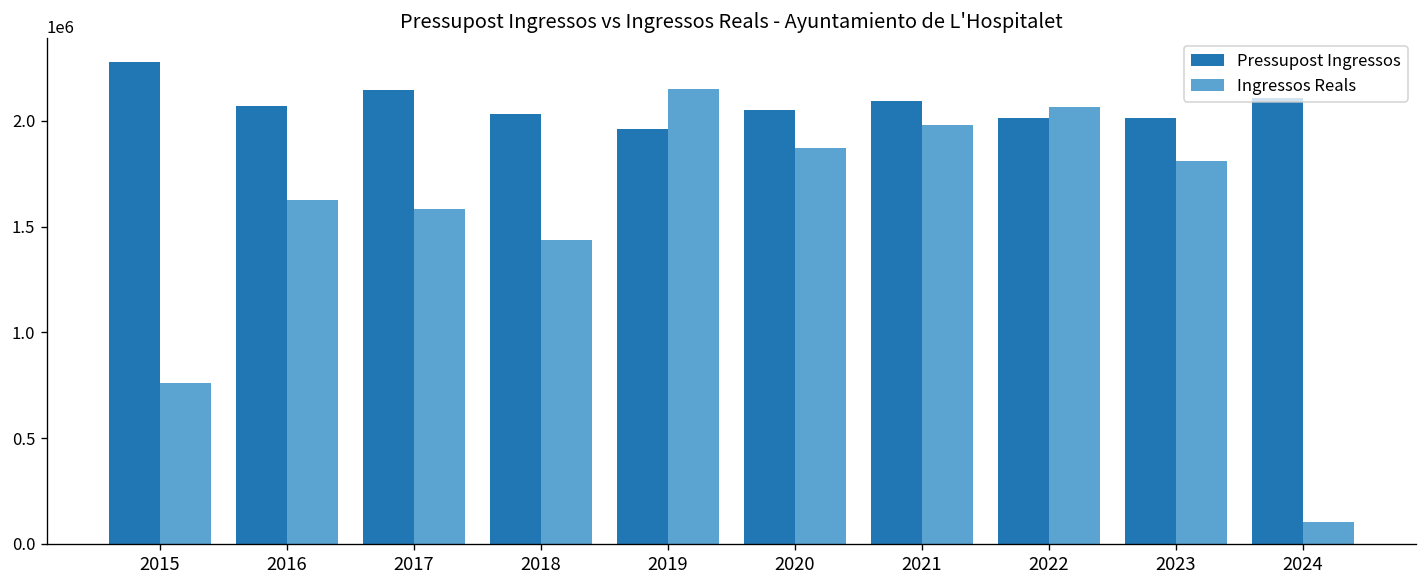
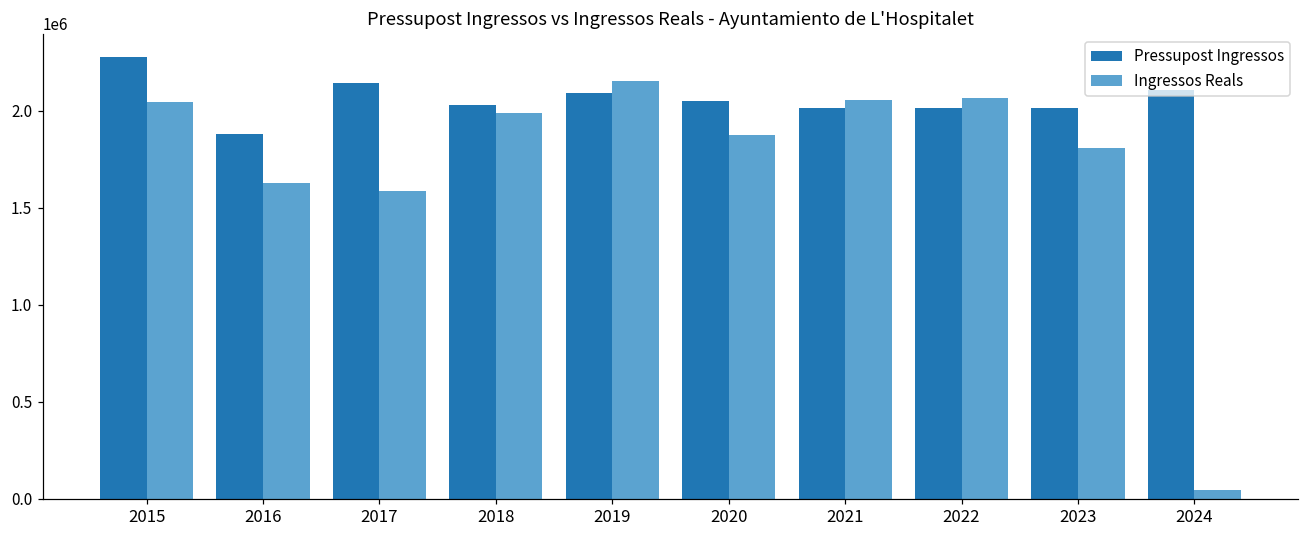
Ingressos Reals, 2015: 760000 -> 2050000
Pressupost Ingressos, 2016: 2070000 -> 1880000
Ingressos Reals, 2018: 1440000 -> 1990000
Pressupost Ingressos, 2019: 1960000 -> 2090000
Pressupost Ingressos, 2021: 2100000 -> 2020000
Ingressos Reals, 2021: 1980000 -> 2060000
Ingressos Reals, 2024: 100000 -> 50000
